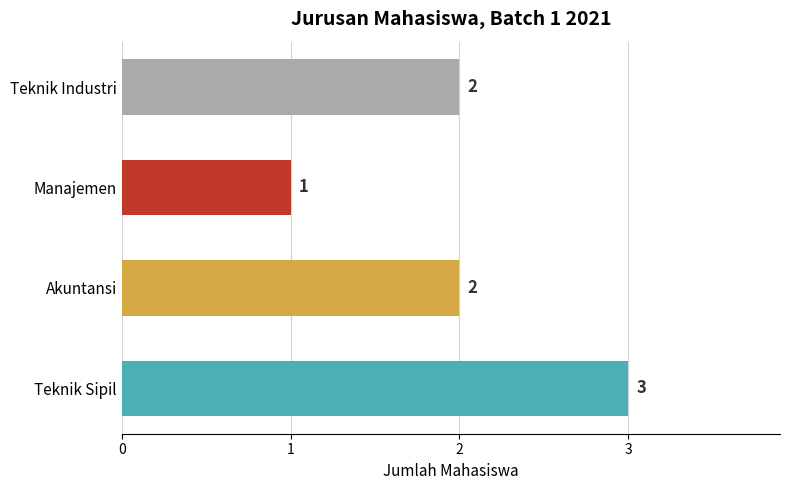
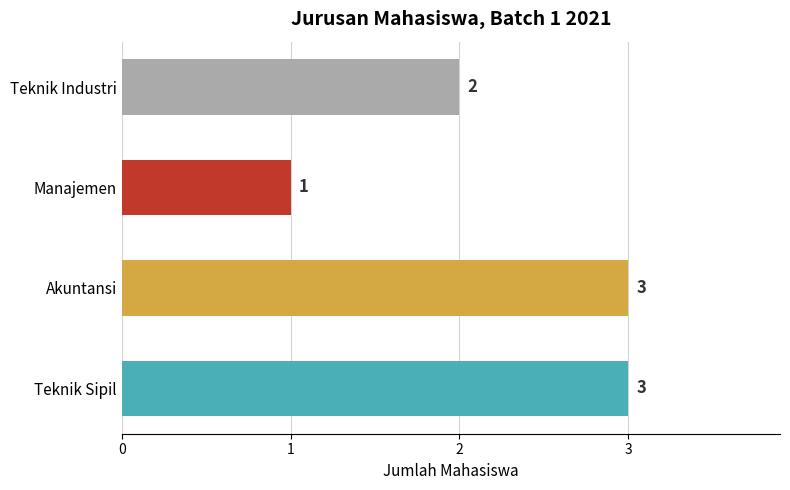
Akuntansi: 2 -> 3
